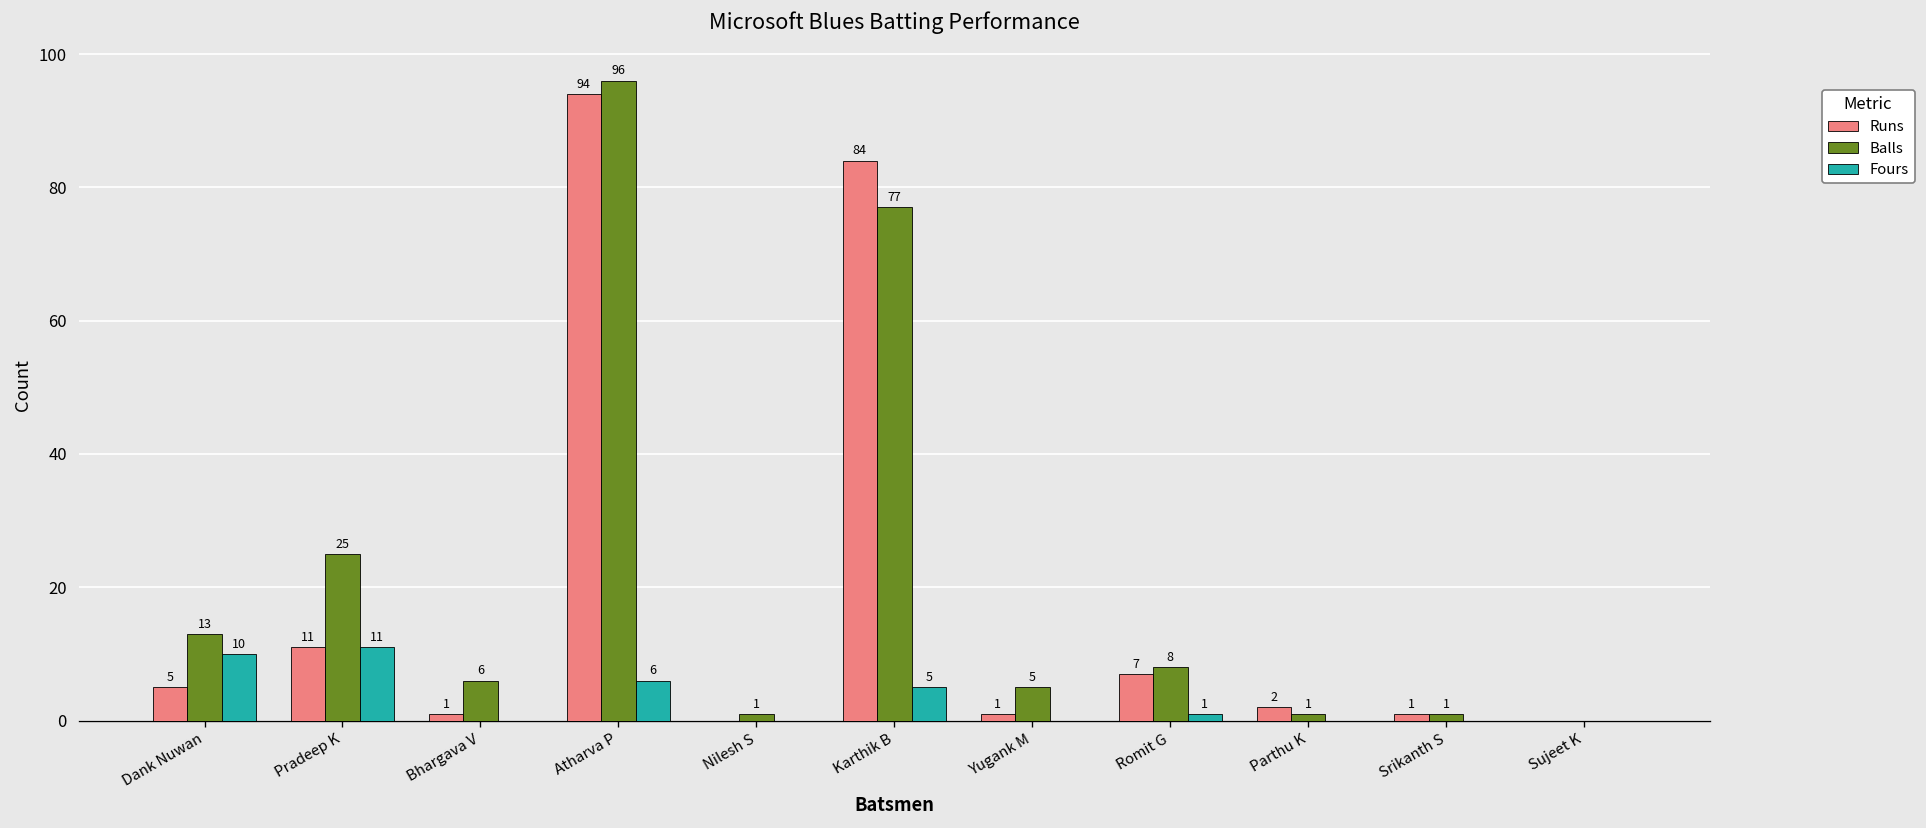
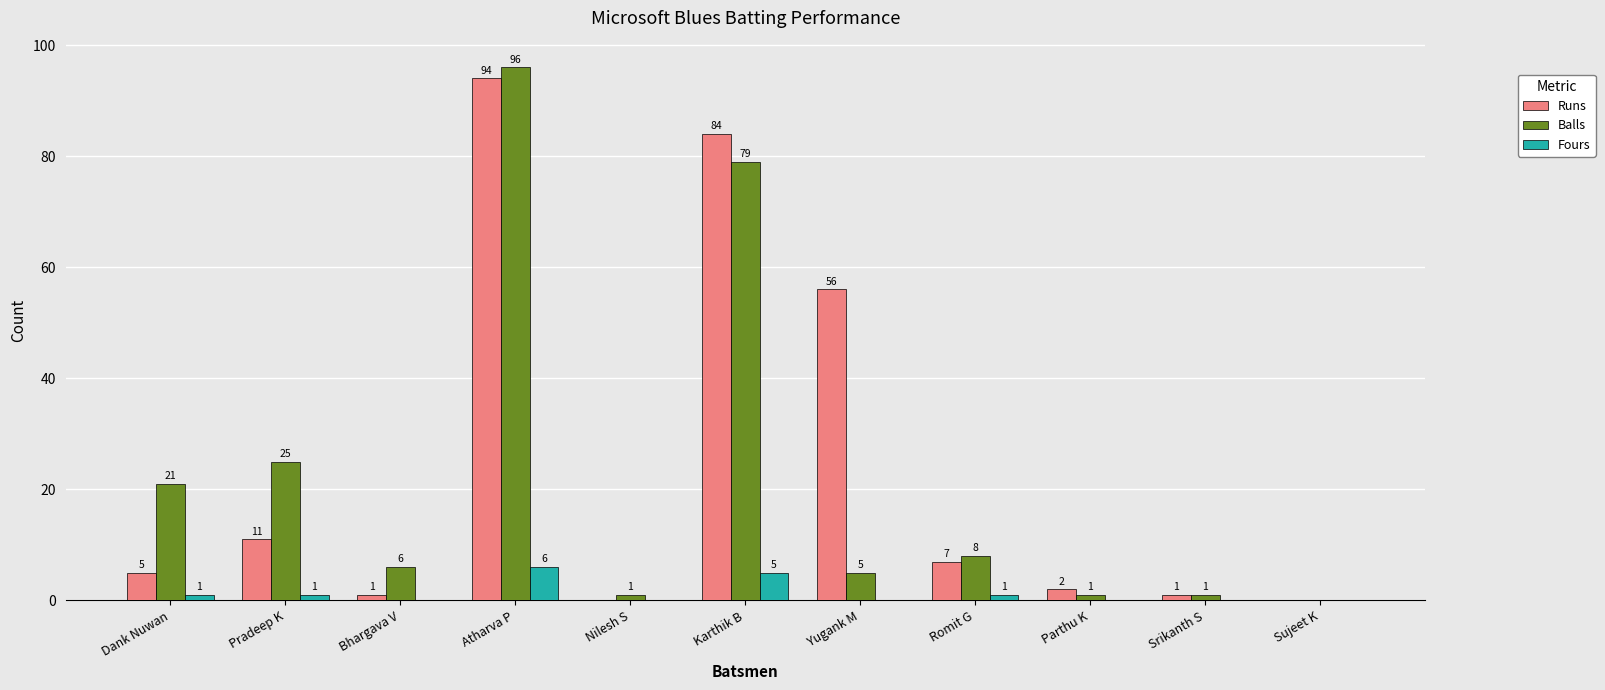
Balls, Dank Nuwan: 13 -> 21
Fours, Dank Nuwan: 10 -> 1
Fours, Pradeep K: 11 -> 1
Balls, Karthik B: 77 -> 79
Runs, Yugank M: 1 -> 56
